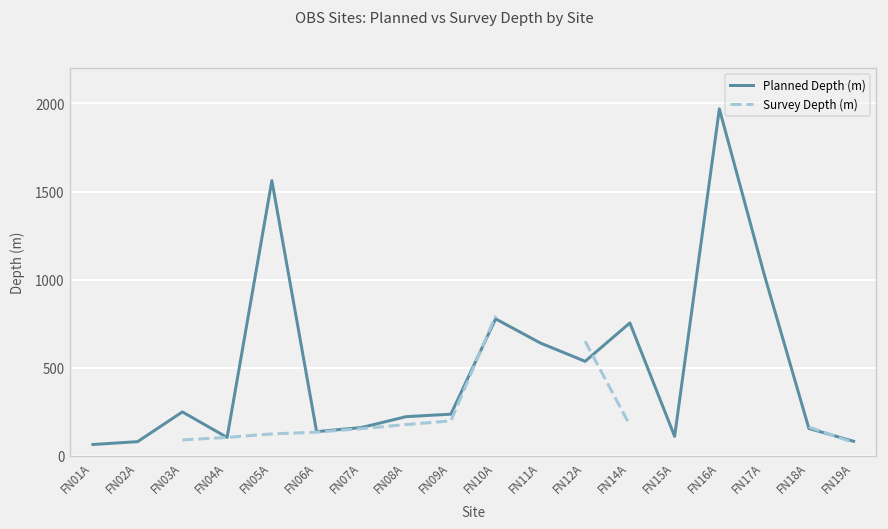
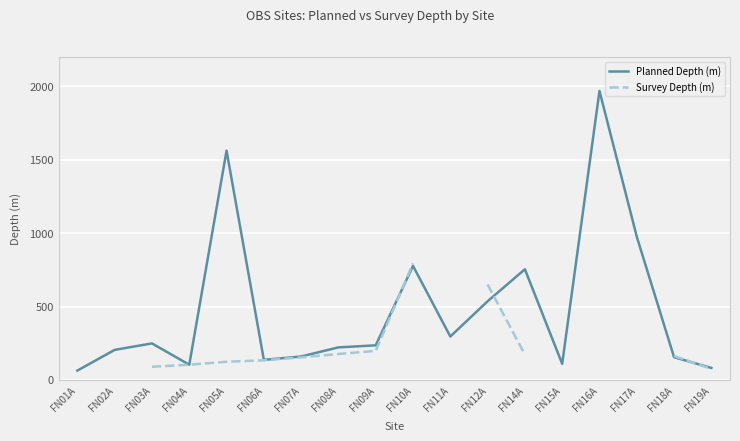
Planned Depth (m), FN02A: 80 -> 210
Planned Depth (m), FN11A: 640 -> 300
Planned Depth (m), FN17A: 1030 -> 980
